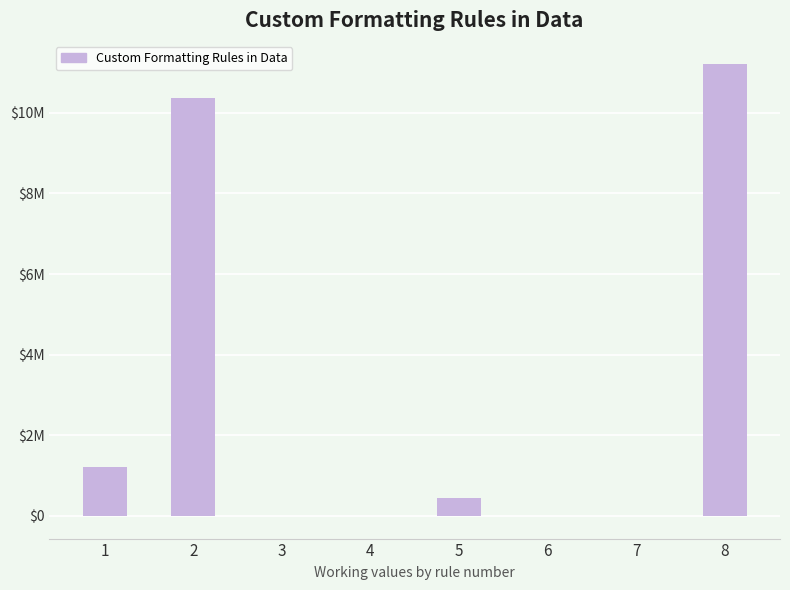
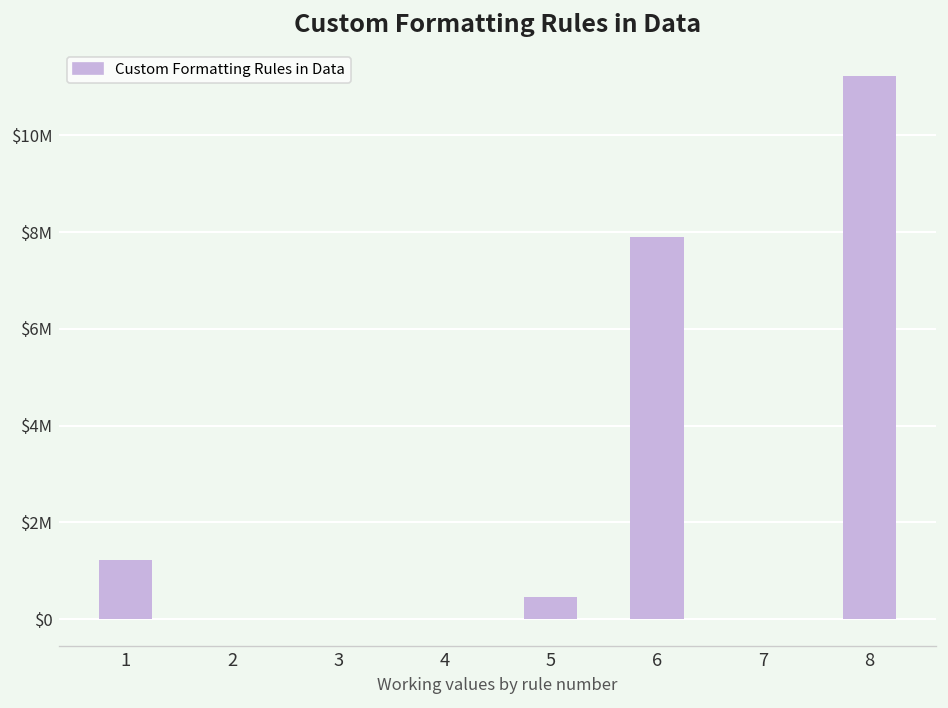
2: $10400000 -> $0
6: $0 -> $7900000
